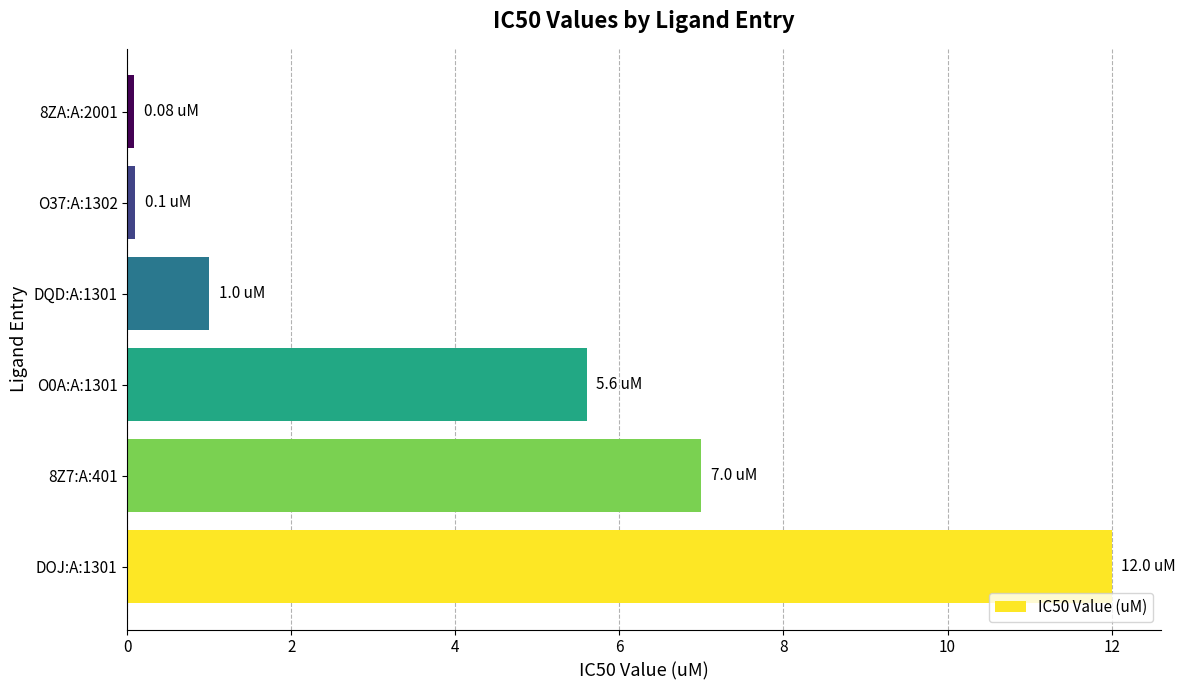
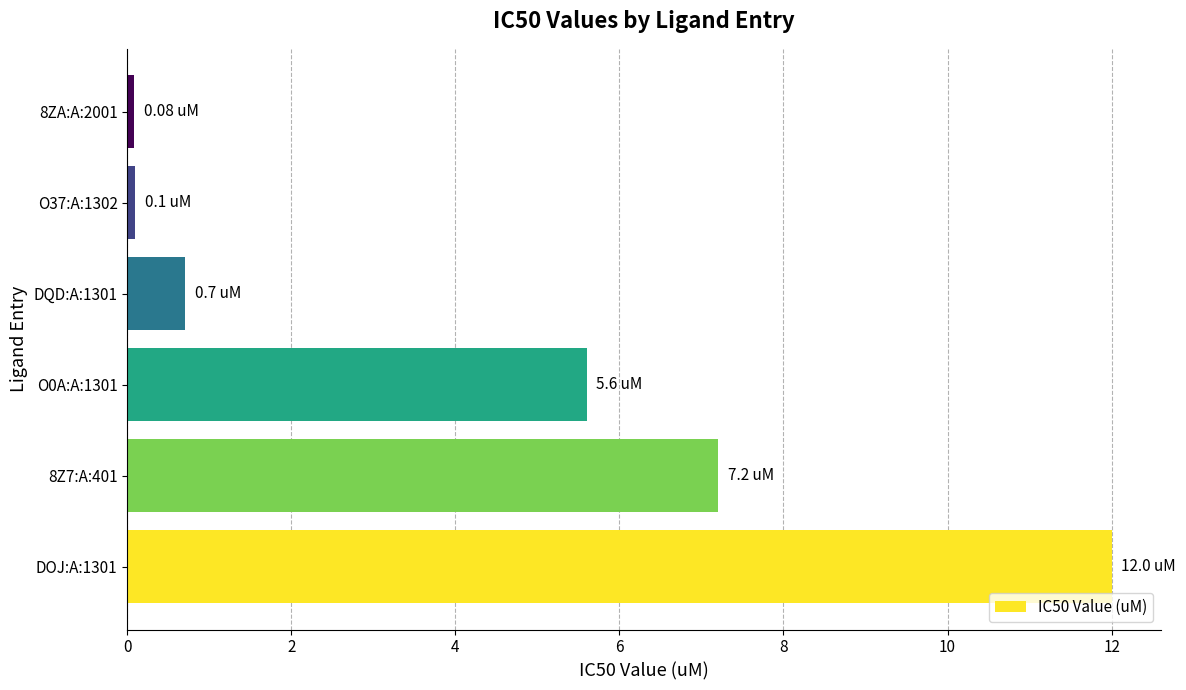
DQD:A:1301: 1.0 -> 0.7
8Z7:A:401: 7.0 -> 7.2
